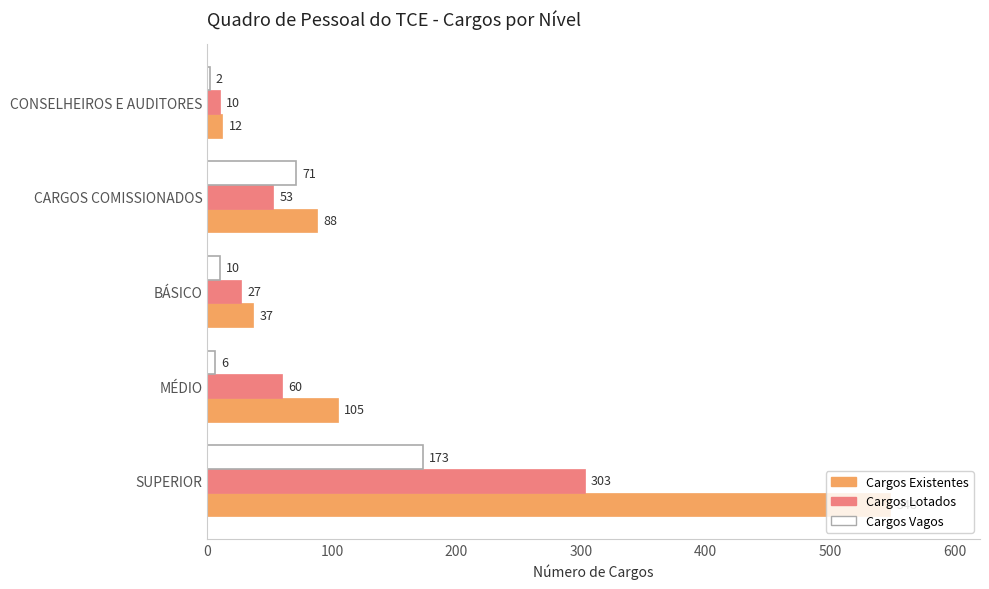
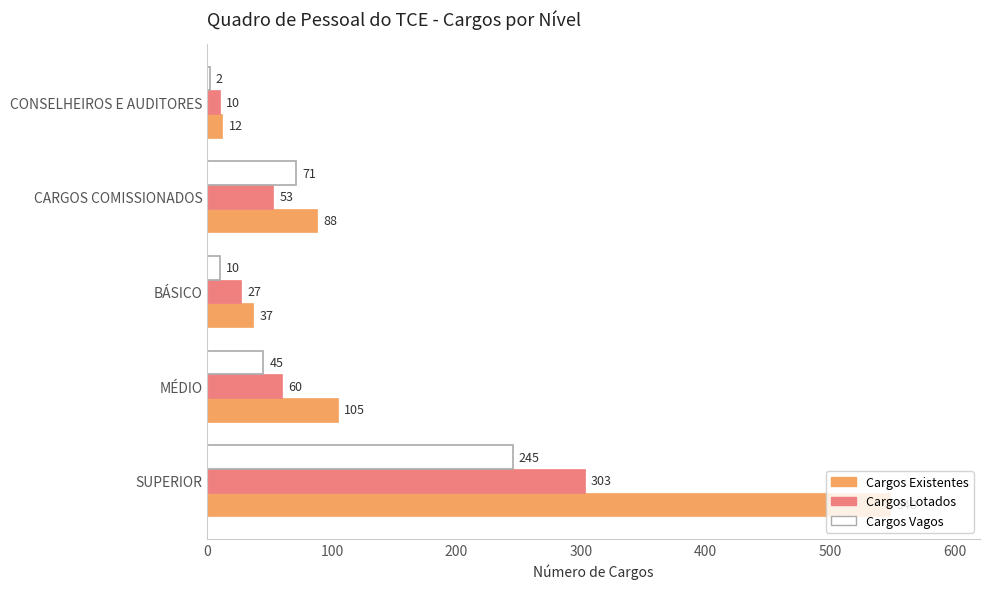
Cargos Vagos, MÉDIO: 6 -> 45
Cargos Vagos, SUPERIOR: 173 -> 245
